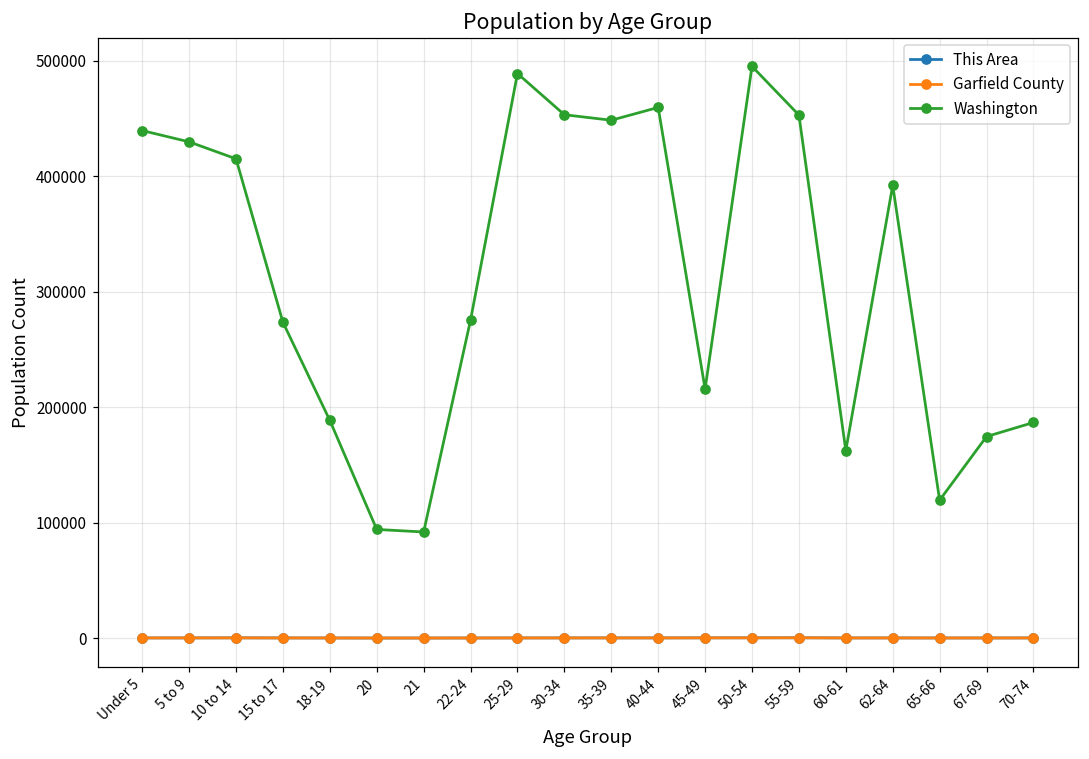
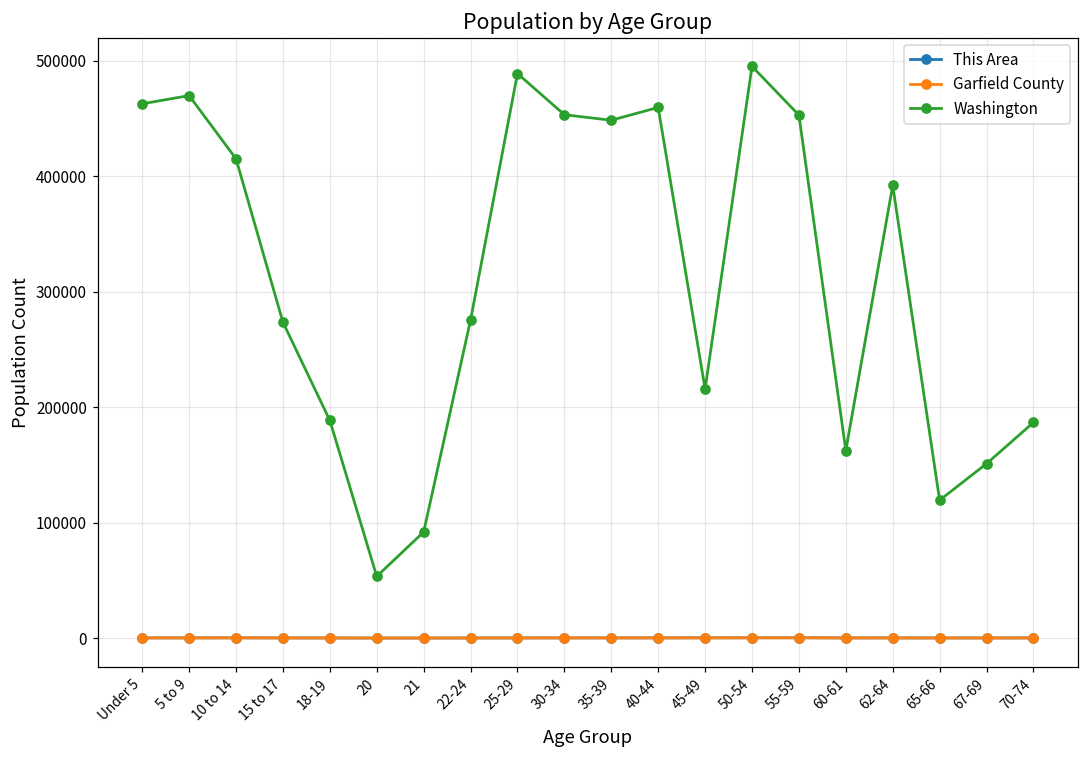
Washington, Under 5: 440000 -> 463000
Washington, 5 to 9: 430000 -> 470000
Washington, 20: 94000 -> 53000
Washington, 67-69: 175000 -> 151000
